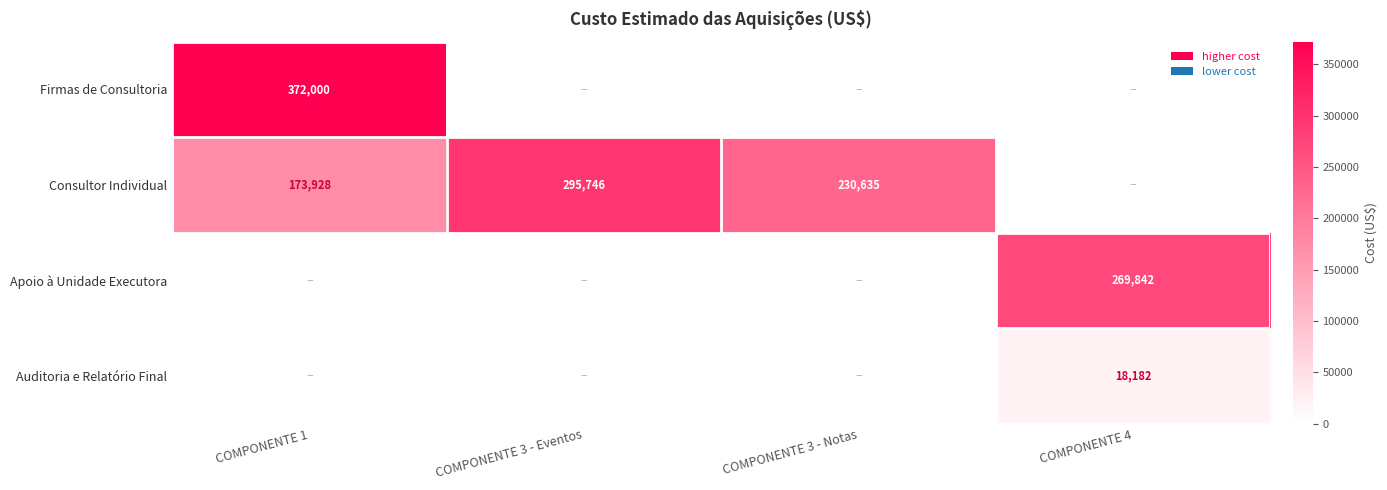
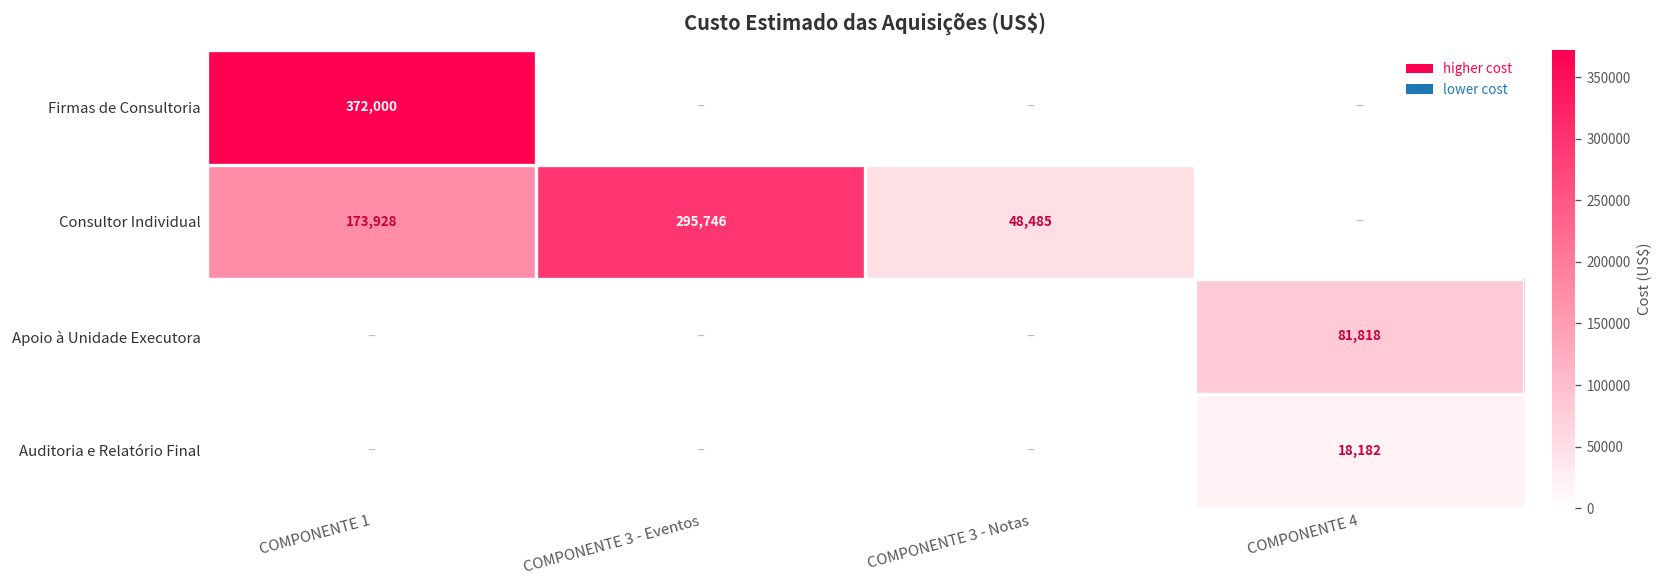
Consultor Individual, COMPONENTE 3 - Notas: 230,635 -> 48,485
Apoio à Unidade Executora, COMPONENTE 4: 269,842 -> 81,818
